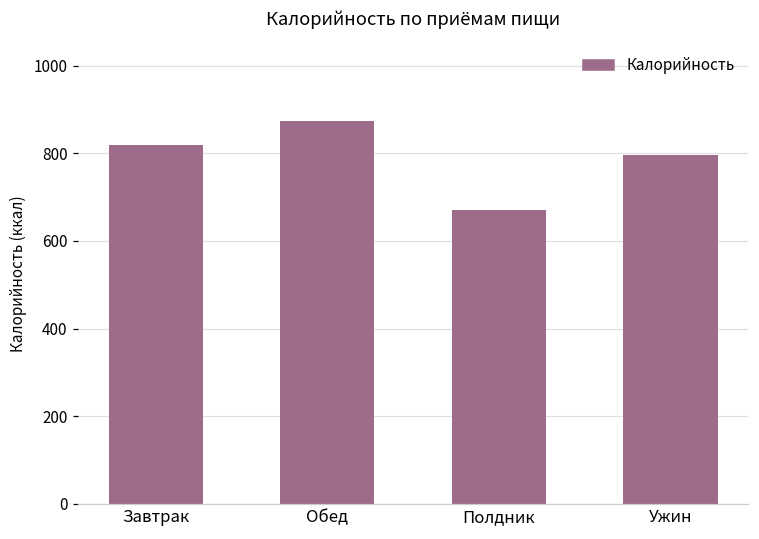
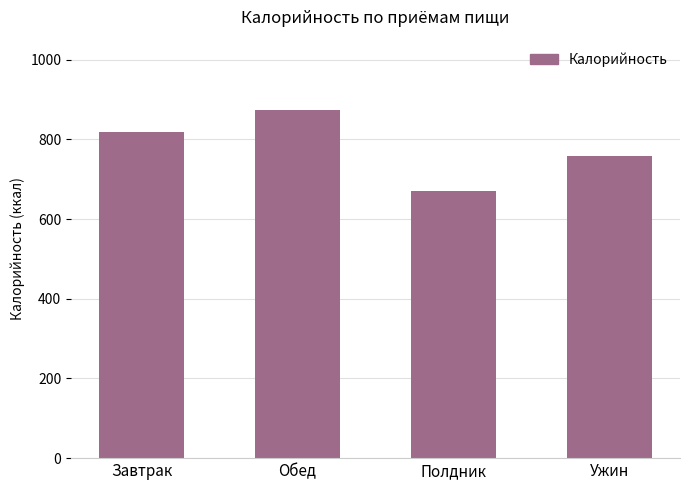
Ужин: 800 -> 760
